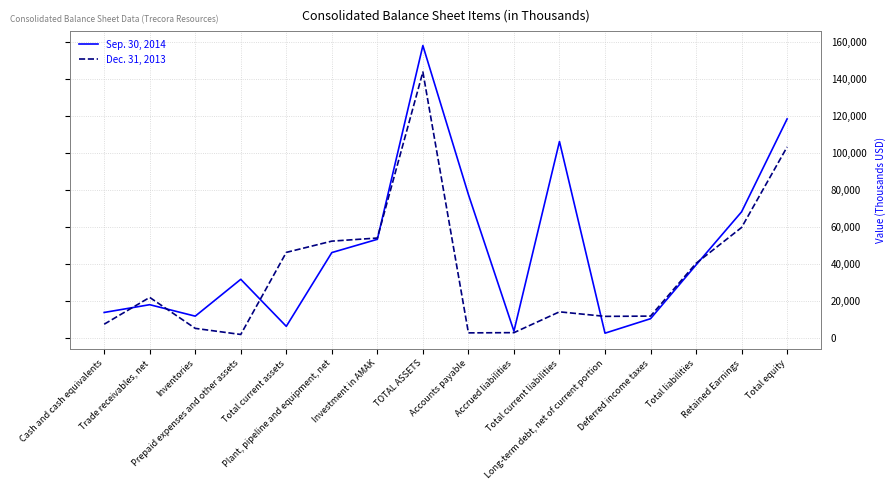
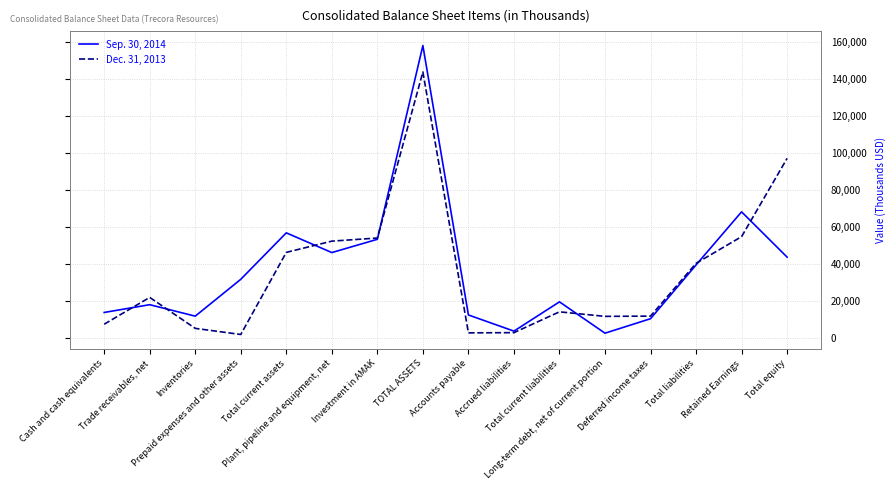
Sep. 30, 2014, Total current assets: 6,000 -> 57,000
Sep. 30, 2014, Accounts payable: 78,000 -> 13,000
Sep. 30, 2014, Total current liabilities: 106,000 -> 20,000
Dec. 31, 2013, Retained Earnings: 60,000 -> 55,000
Sep. 30, 2014, Total equity: 118,000 -> 44,000
Dec. 31, 2013, Total equity: 103,000 -> 97,000
